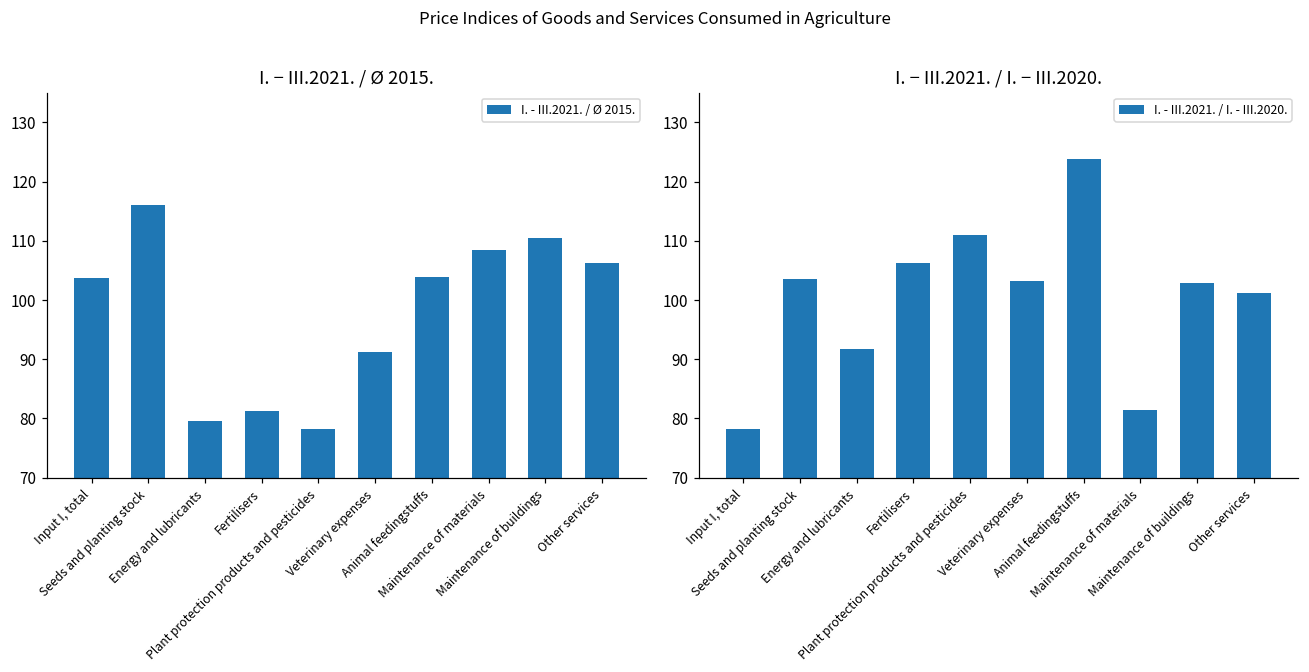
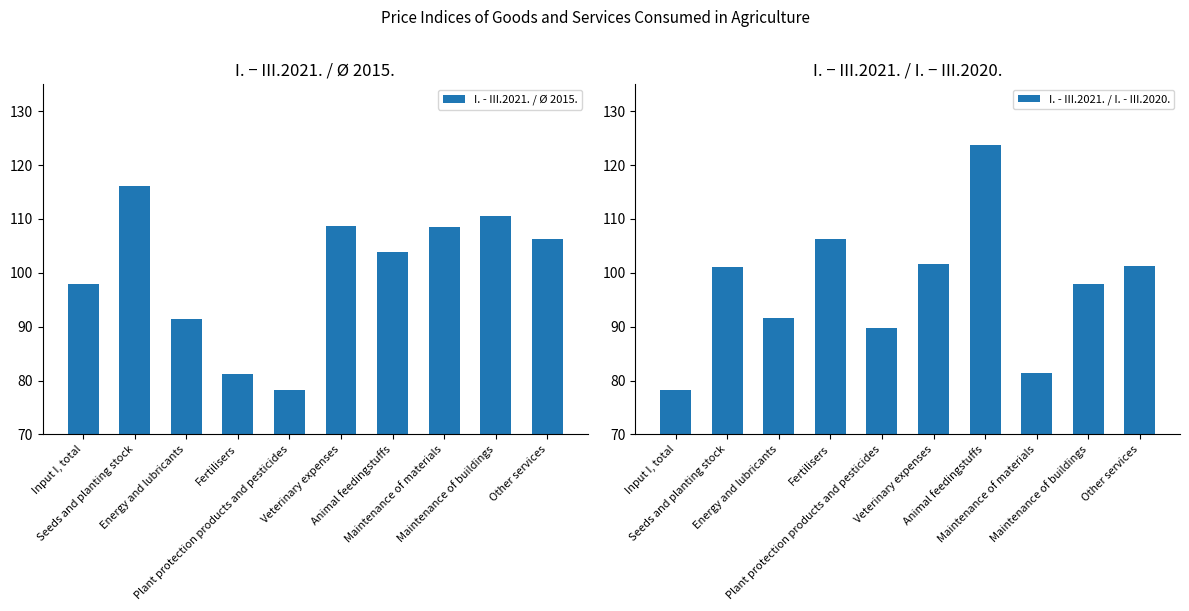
I. − III.2021. / Ø 2015., Input I, total: 104 -> 98
I. − III.2021. / Ø 2015., Energy and lubricants: 80 -> 91
I. − III.2021. / Ø 2015., Veterinary expenses: 91 -> 109
I. − III.2021. / I. − III.2020., Seeds and planting stock: 104 -> 101
I. − III.2021. / I. − III.2020., Plant protection products and pesticides: 111 -> 90
I. − III.2021. / I. − III.2020., Veterinary expenses: 103 -> 102
I. − III.2021. / I. − III.2020., Maintenance of buildings: 103 -> 98
